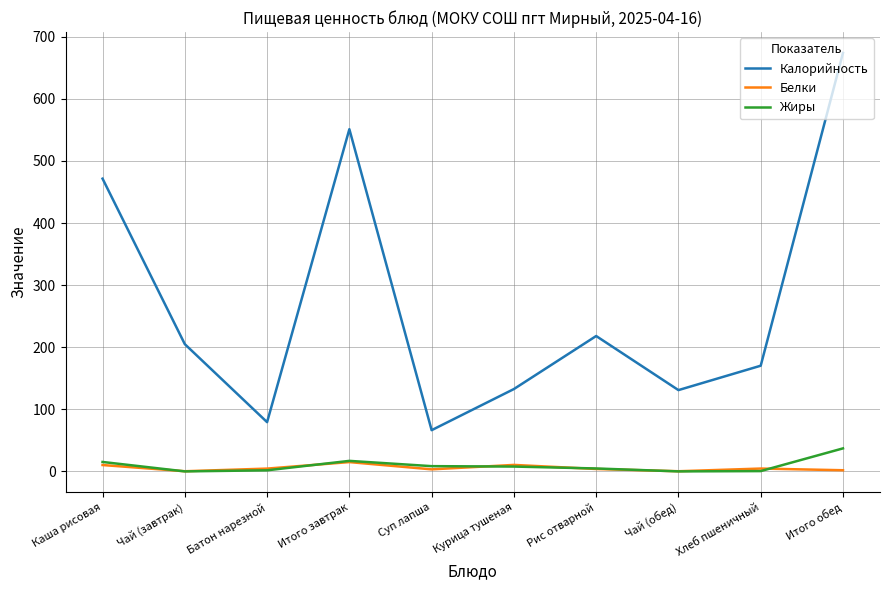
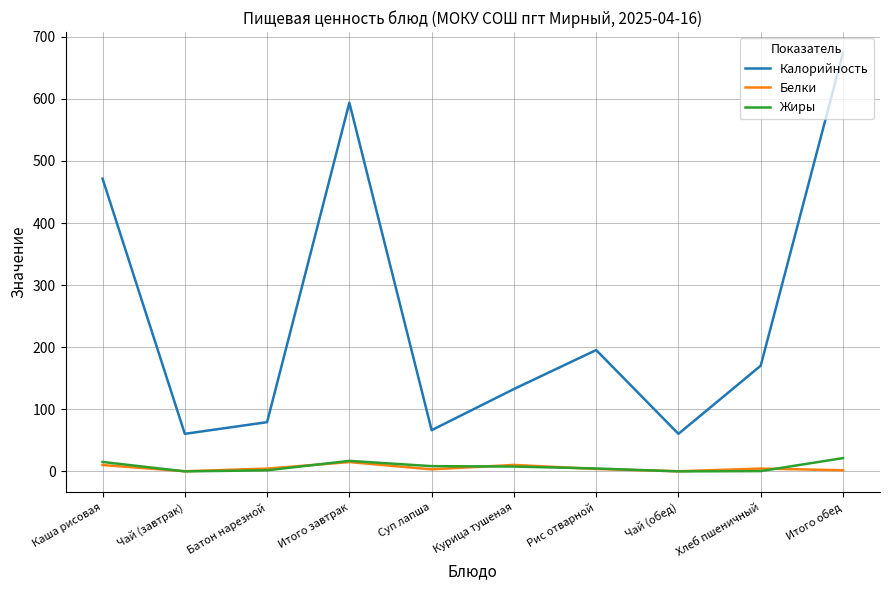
Калорийность, Чай (завтрак): 200 -> 60
Калорийность, Итого завтрак: 550 -> 590
Калорийность, Рис отварной: 220 -> 200
Калорийность, Чай (обед): 130 -> 60
Жиры, Итого обед: 40 -> 20
